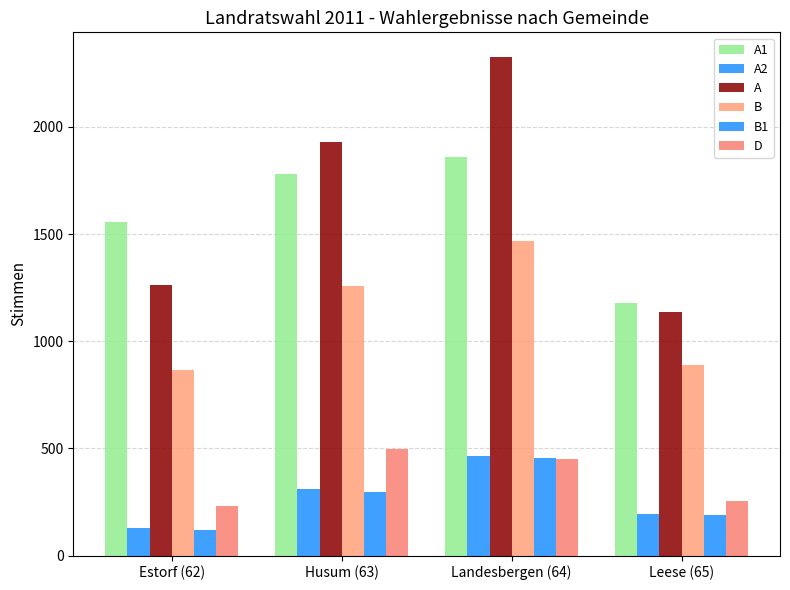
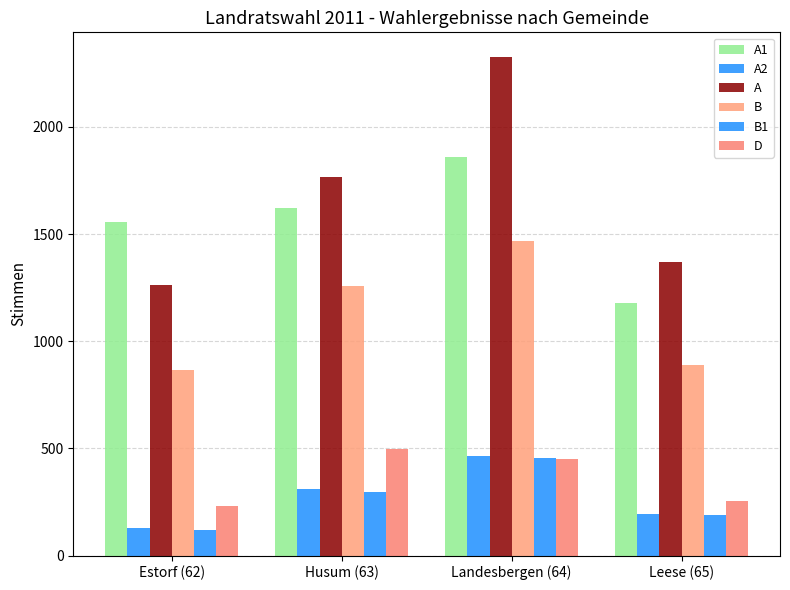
A1, Husum (63): 1780 -> 1620
A, Husum (63): 1930 -> 1770
A, Leese (65): 1140 -> 1370
